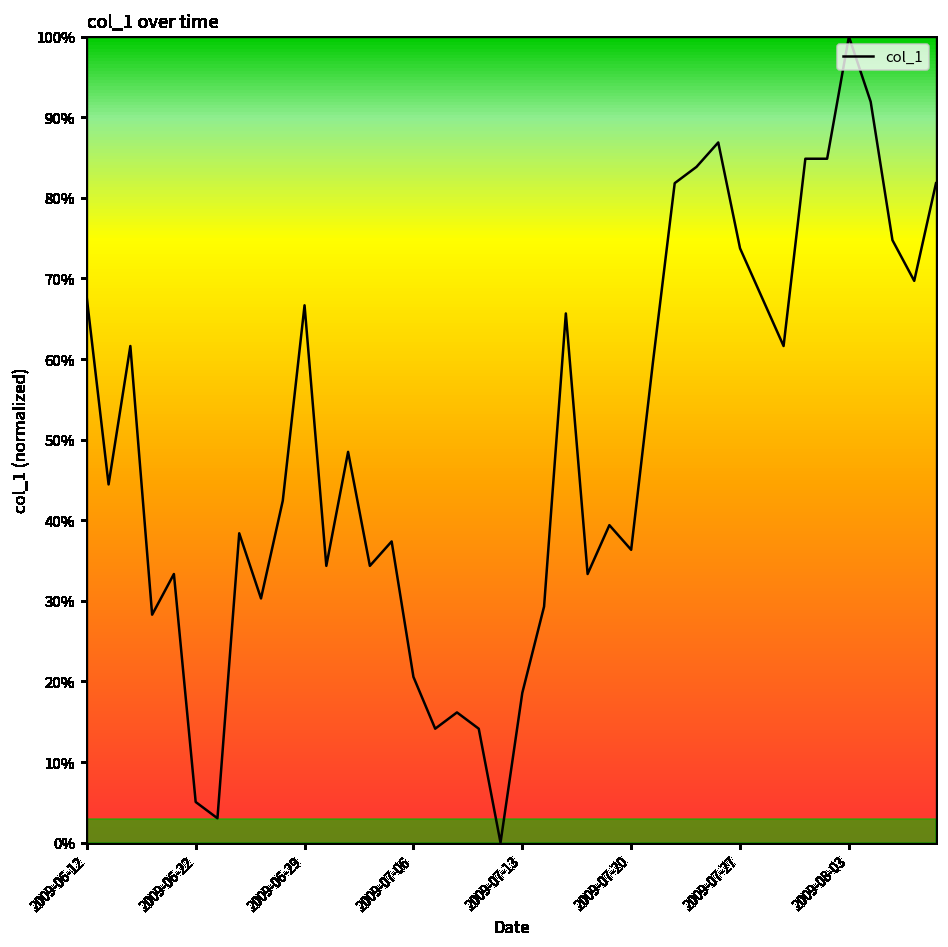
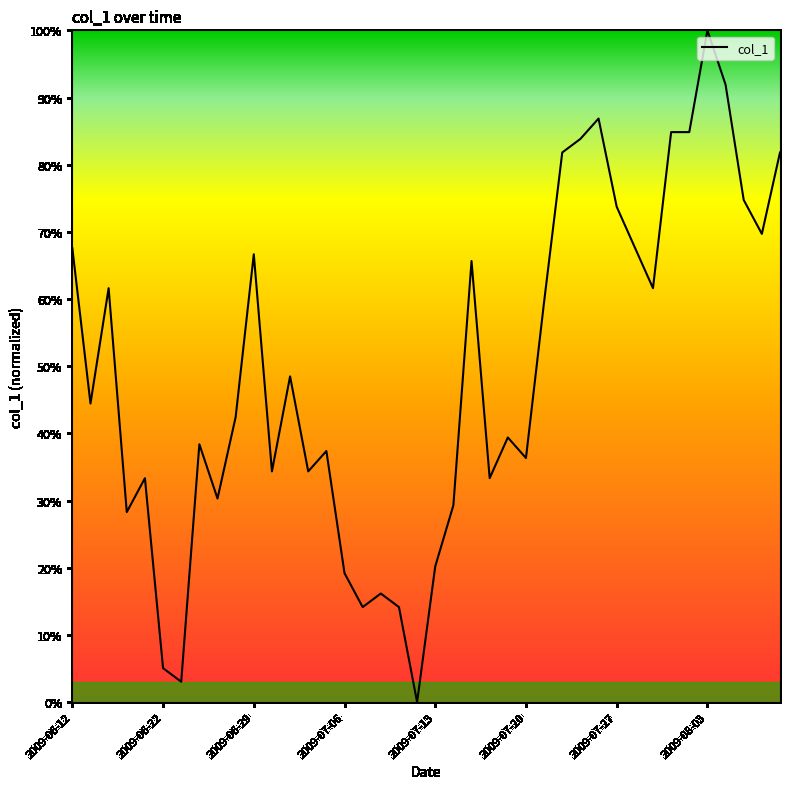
2009-07-06: 21% -> 19%
2009-07-13: 19% -> 20%
